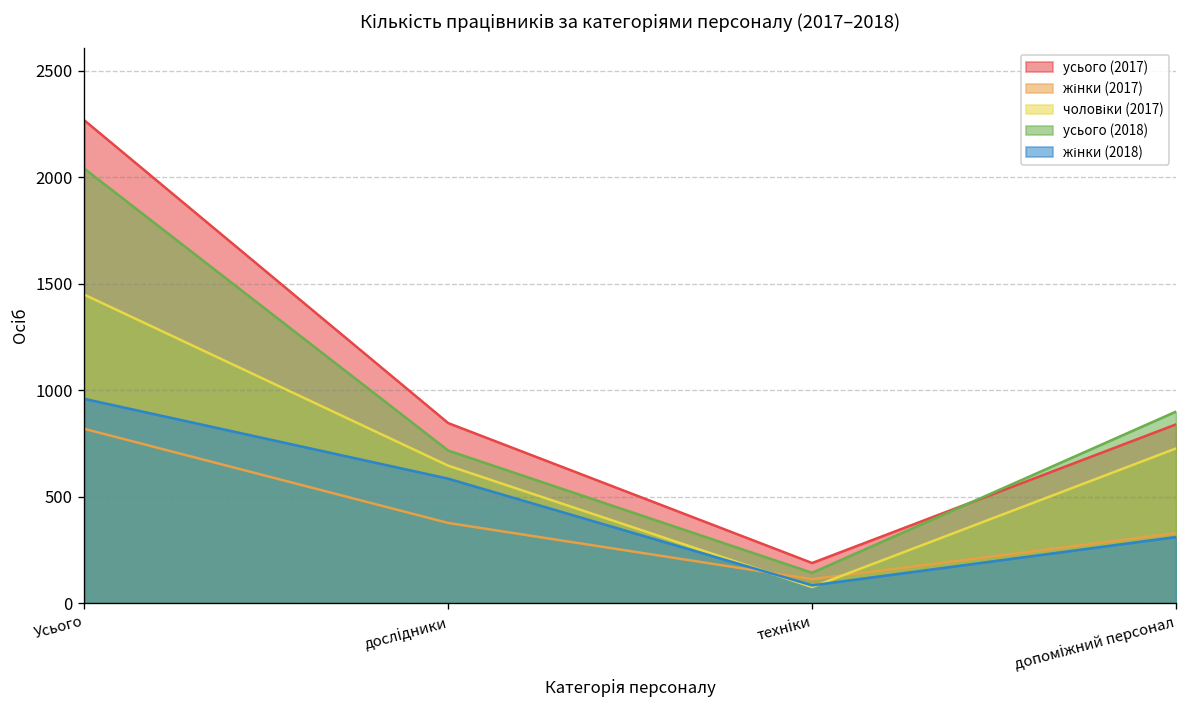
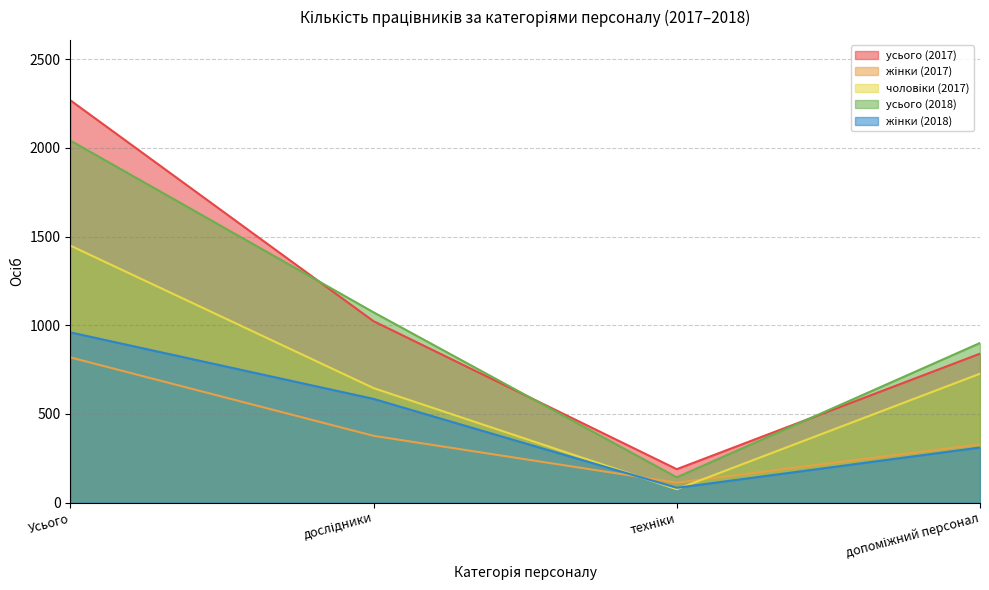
усього (2017), дослідники: 850 -> 1020
усього (2018), дослідники: 720 -> 1070
